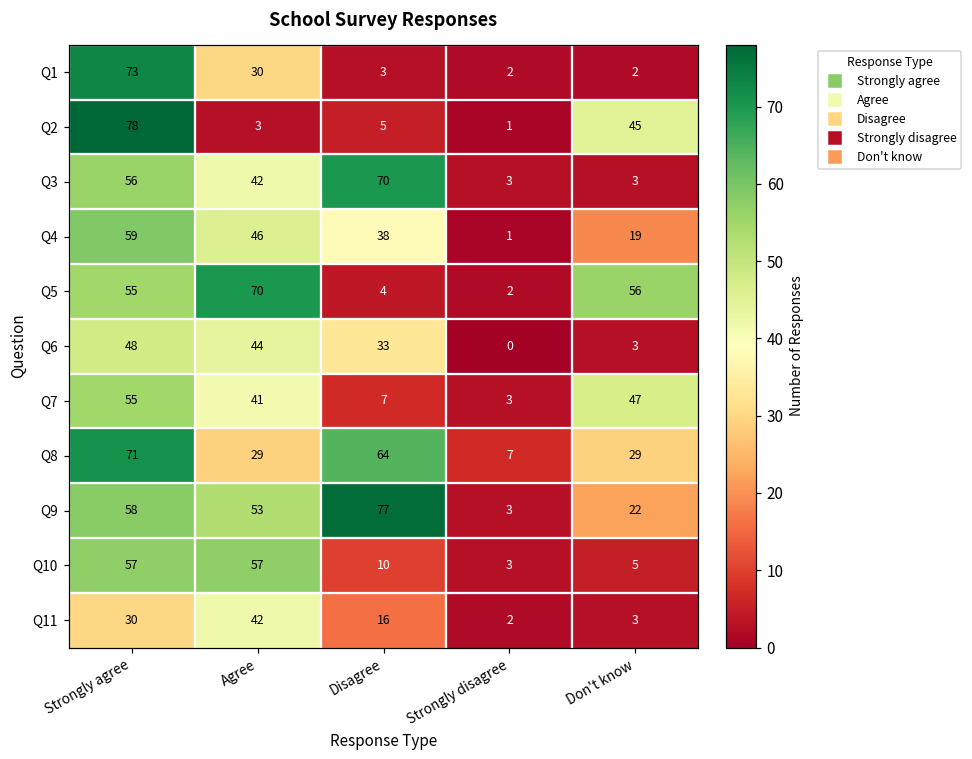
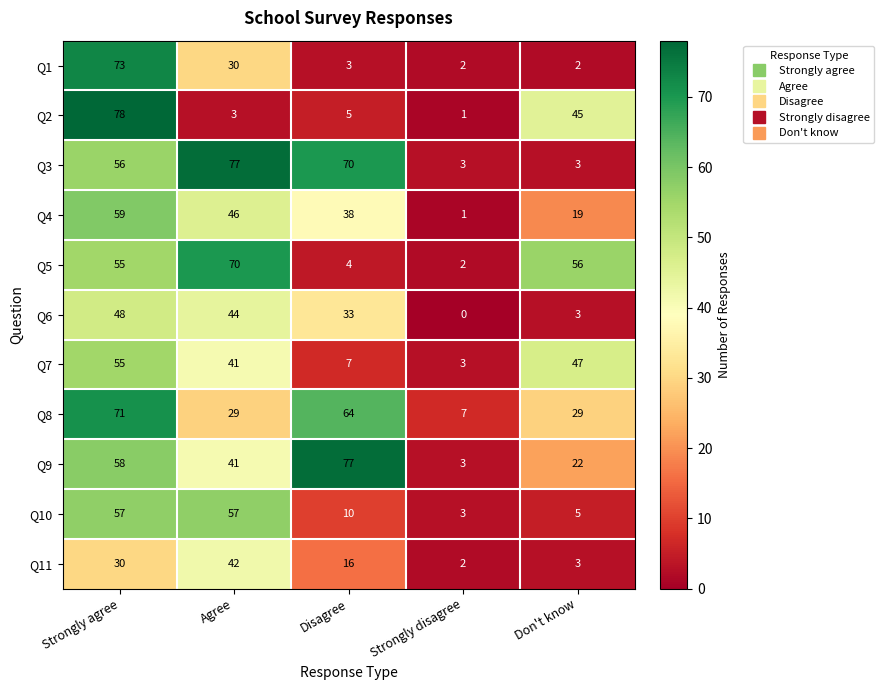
Q3, Agree: 42 -> 77
Q9, Agree: 53 -> 41
